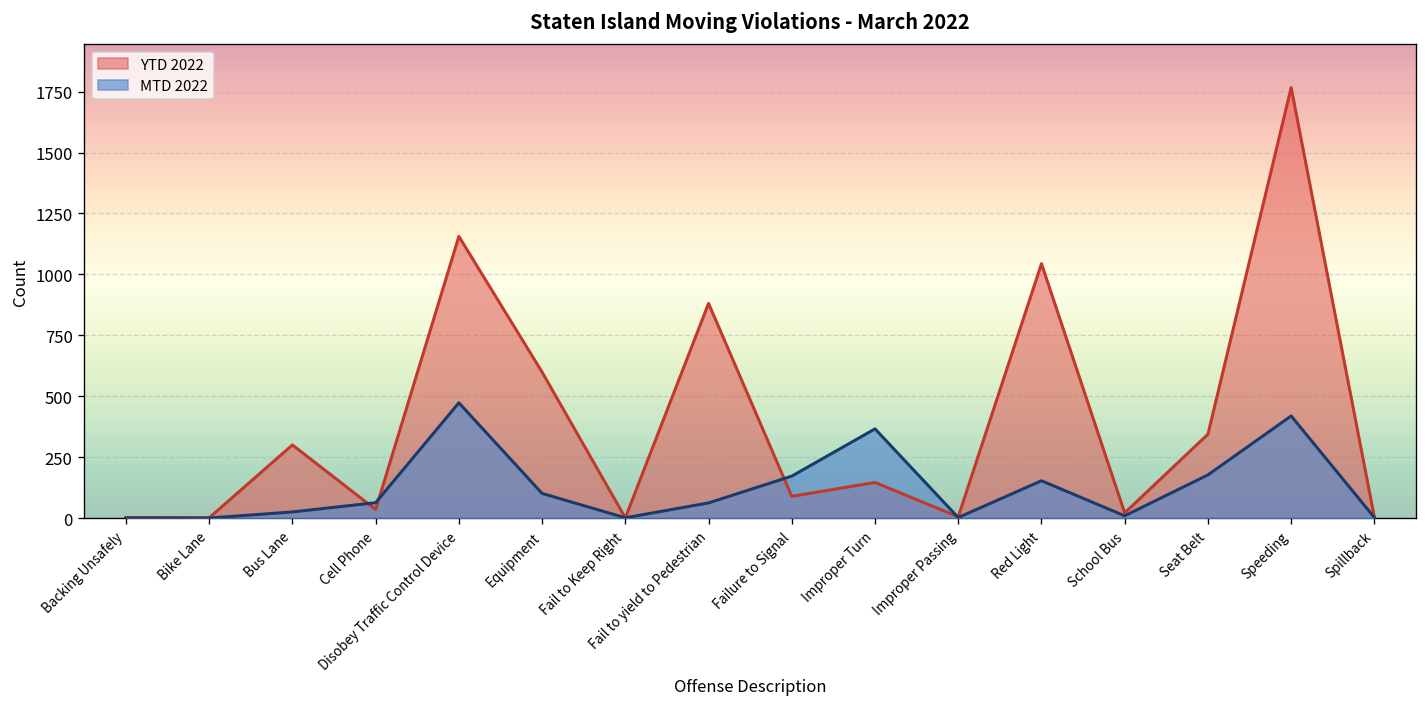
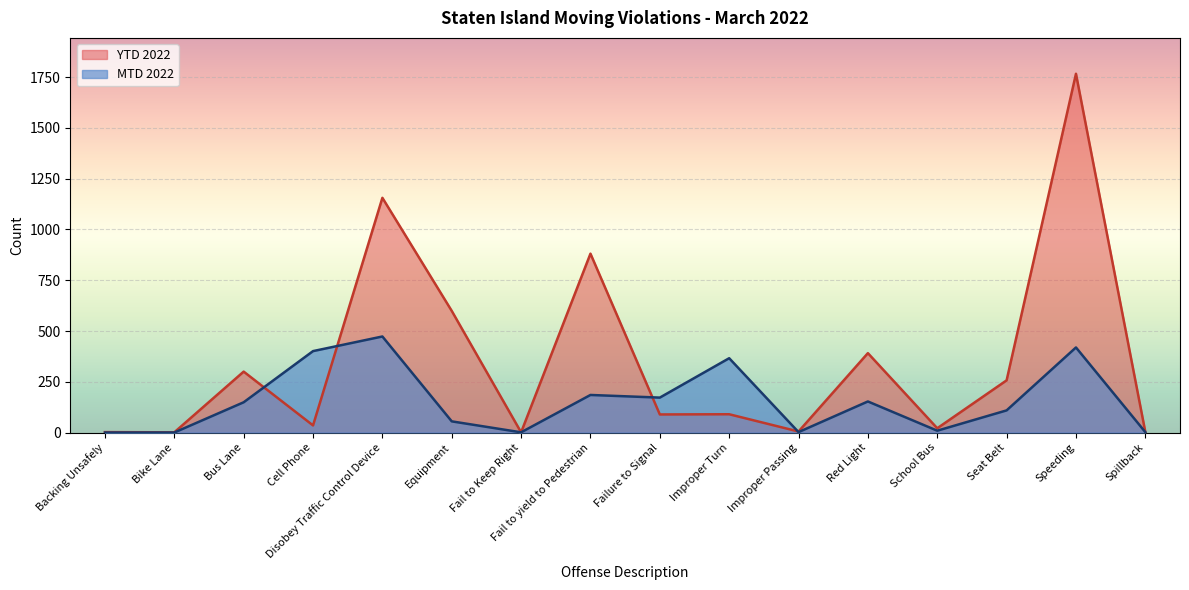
MTD 2022, Bus Lane: 30 -> 150
MTD 2022, Cell Phone: 60 -> 400
MTD 2022, Equipment: 100 -> 60
MTD 2022, Fail to yield to Pedestrian: 60 -> 190
YTD 2022, Improper Turn: 150 -> 90
YTD 2022, Red Light: 1040 -> 390
YTD 2022, Seat Belt: 340 -> 260
MTD 2022, Seat Belt: 180 -> 110
